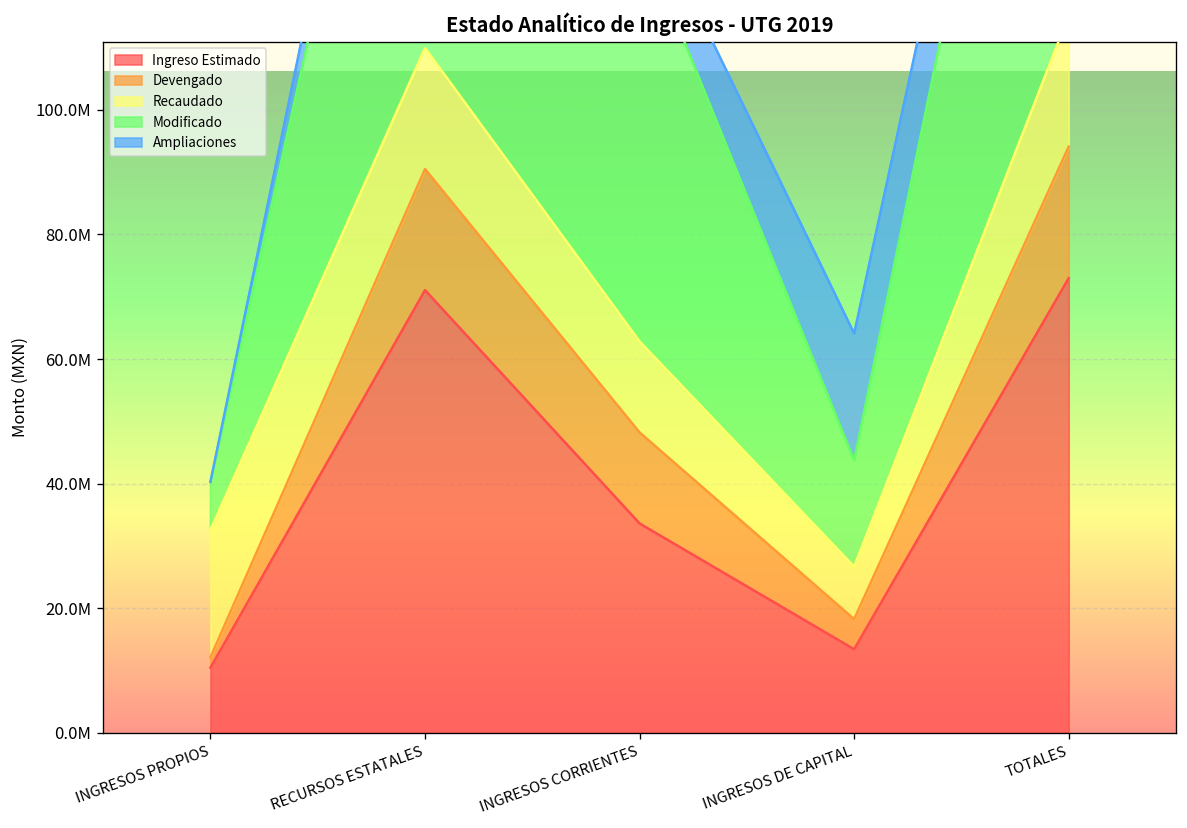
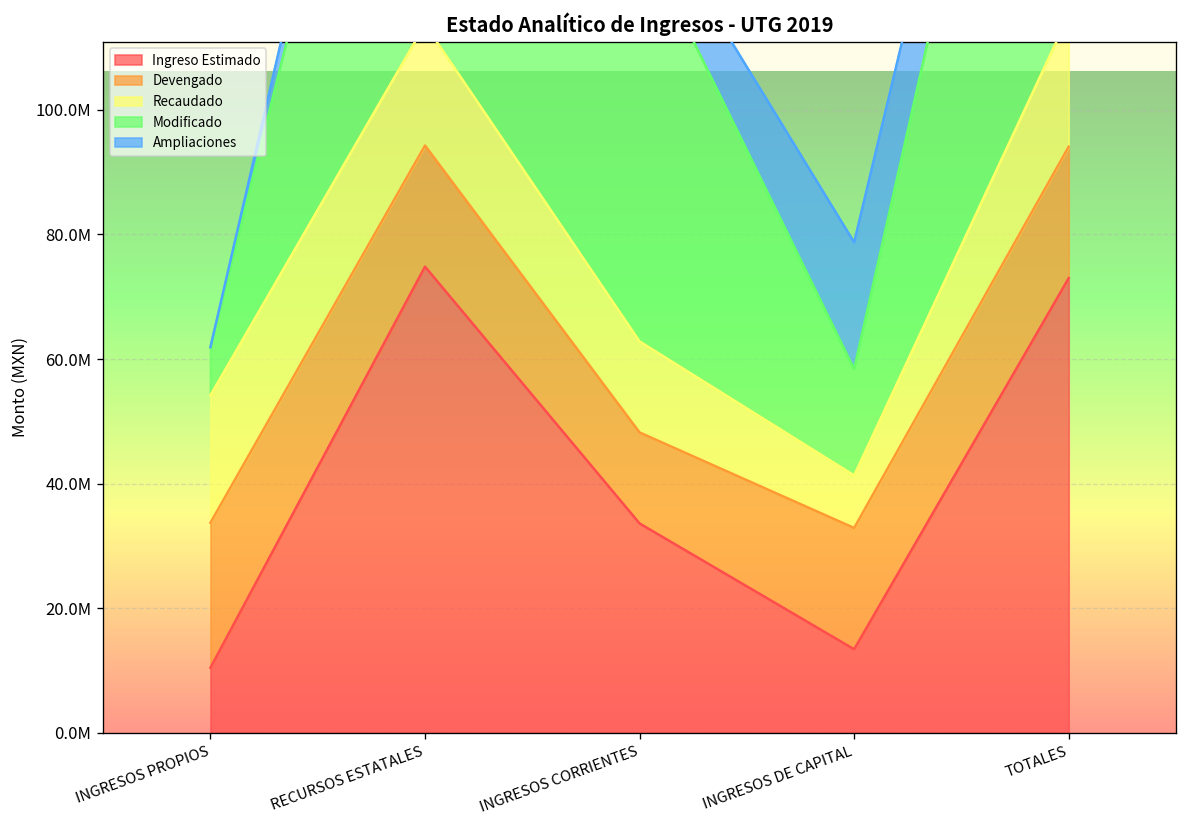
Devengado, INGRESOS PROPIOS: 2000000 -> 23000000
Ingreso Estimado, RECURSOS ESTATALES: 71000000 -> 75000000
Devengado, INGRESOS DE CAPITAL: 5000000 -> 19000000
